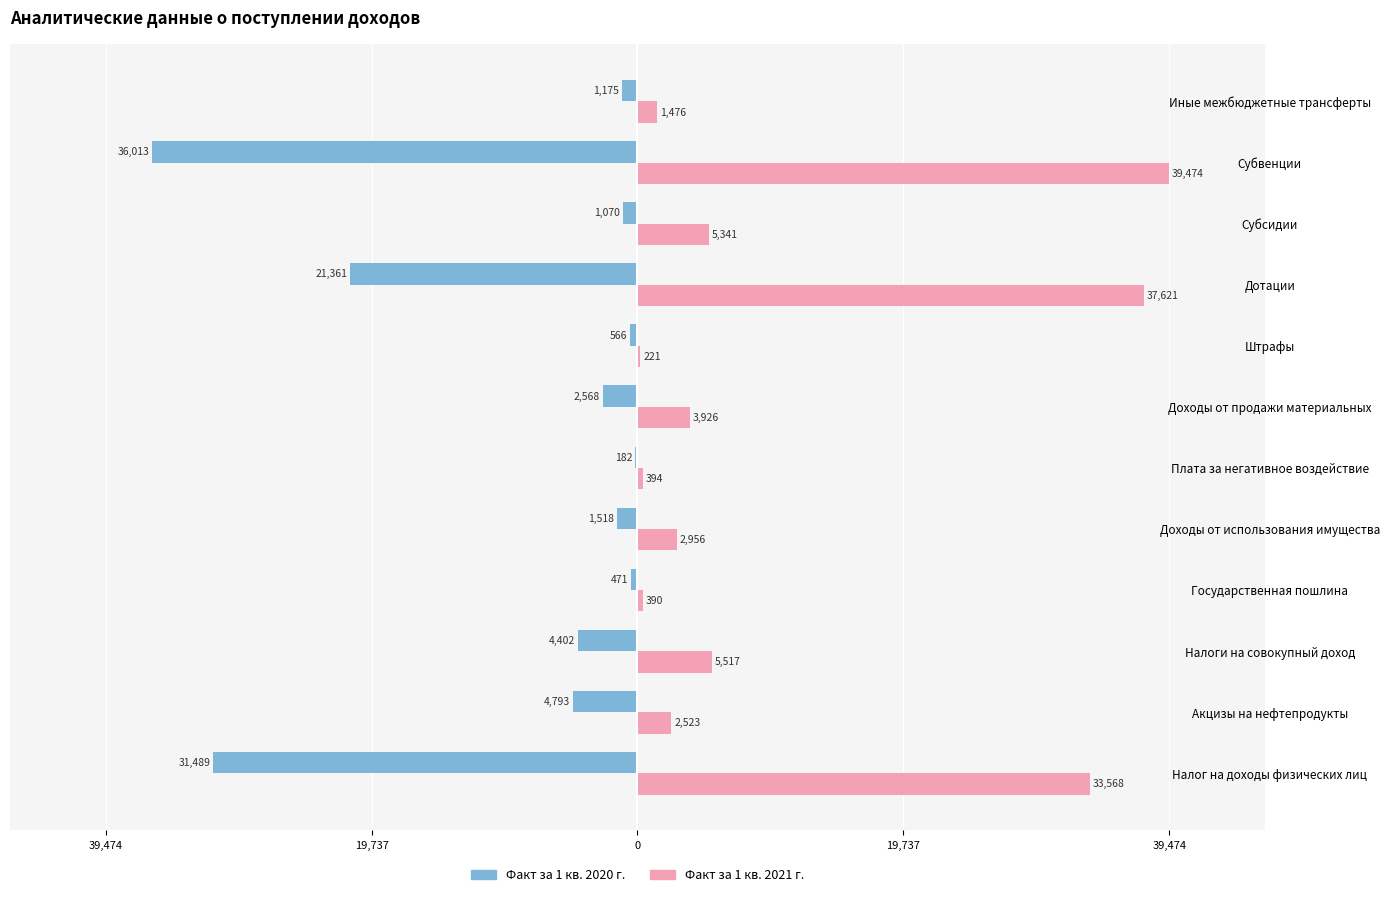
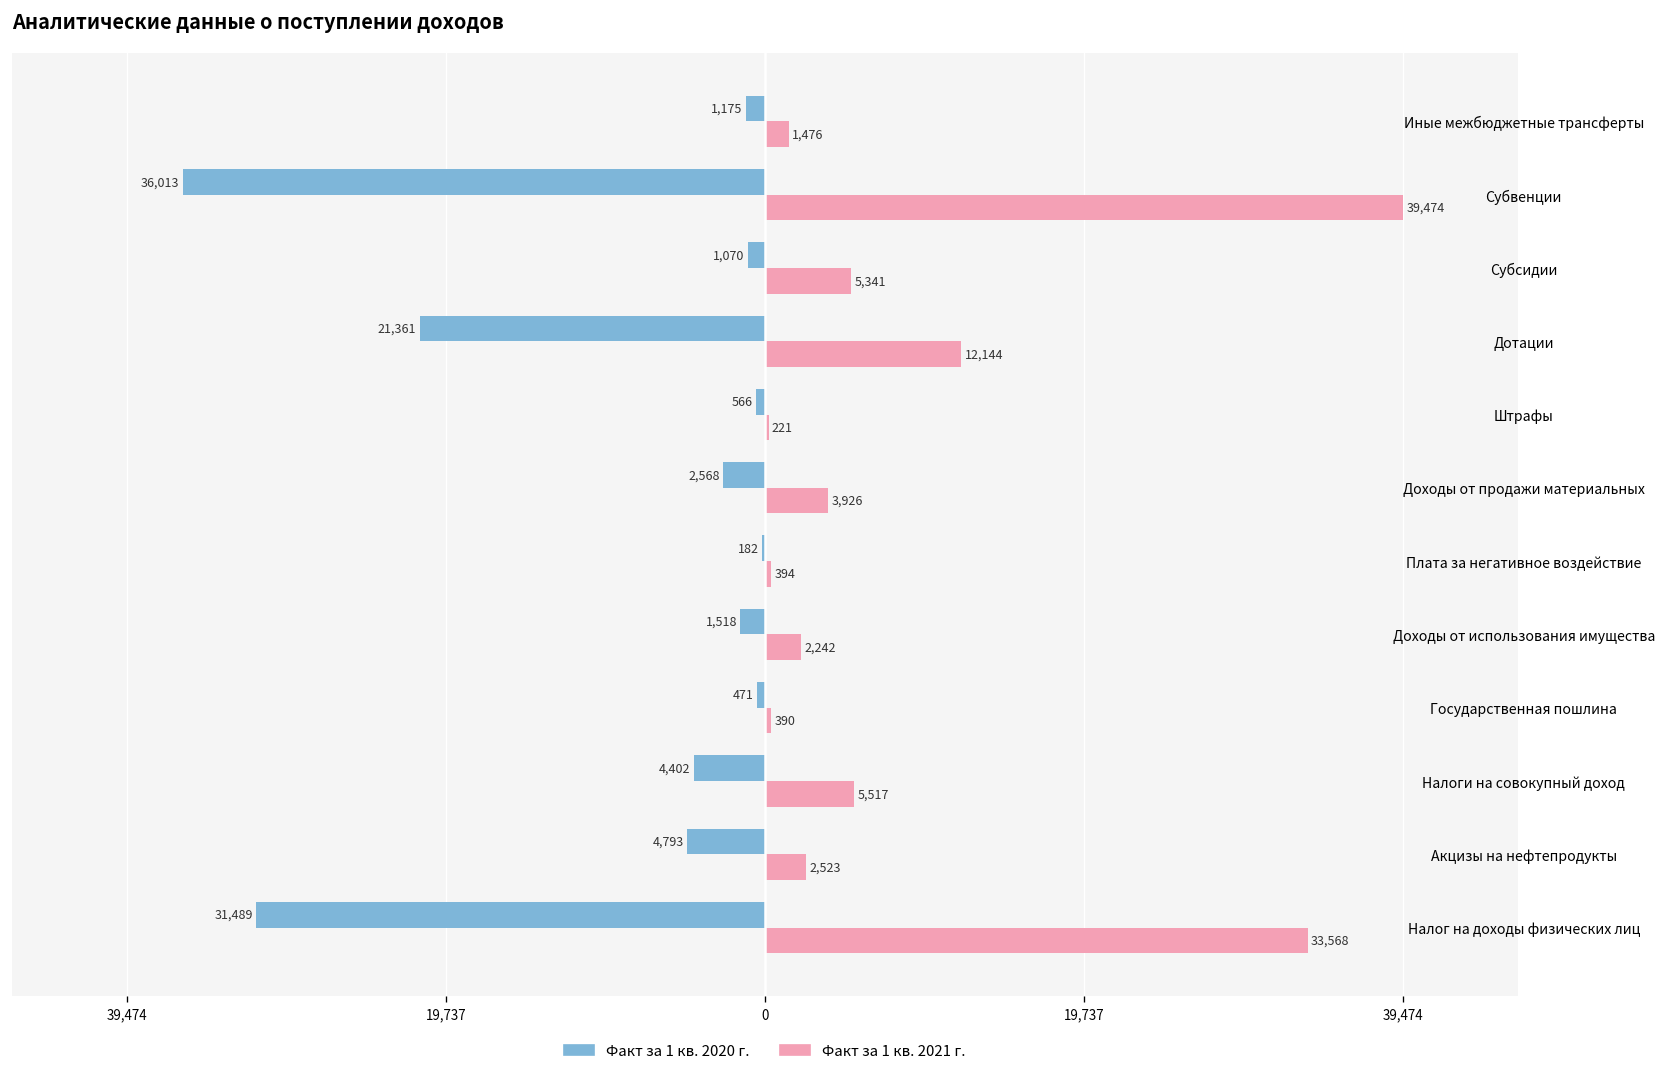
Факт за 1 кв. 2021 г., Дотации: 37,621 -> 12,144
Факт за 1 кв. 2021 г., Доходы от использования имущества: 2,956 -> 2,242
